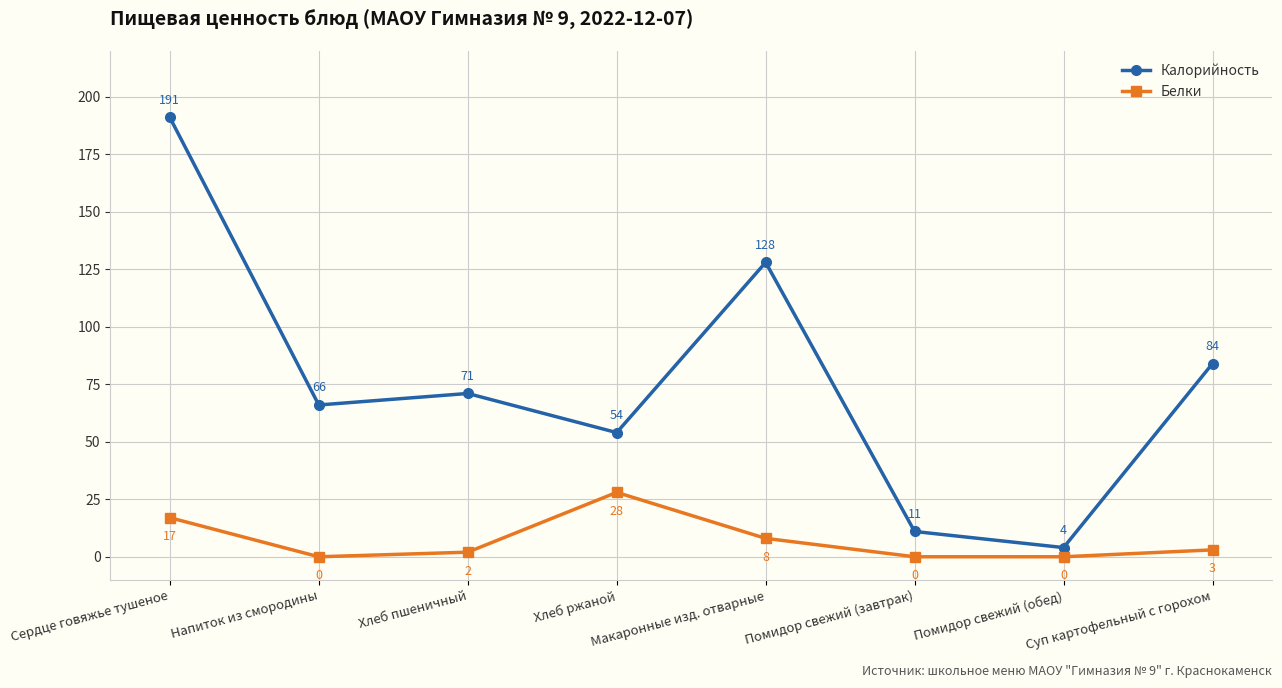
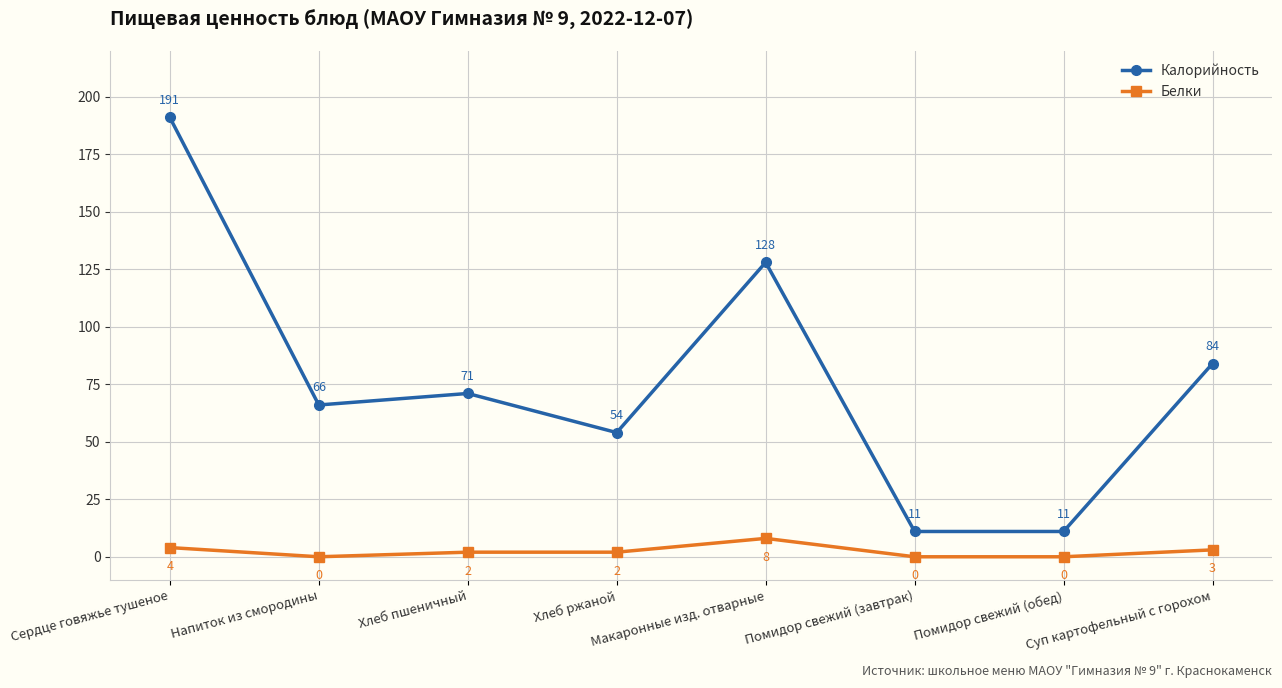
Белки, Сердце говяжье тушеное: 17 -> 4
Белки, Хлеб ржаной: 28 -> 2
Калорийность, Помидор свежий (обед): 4 -> 11
